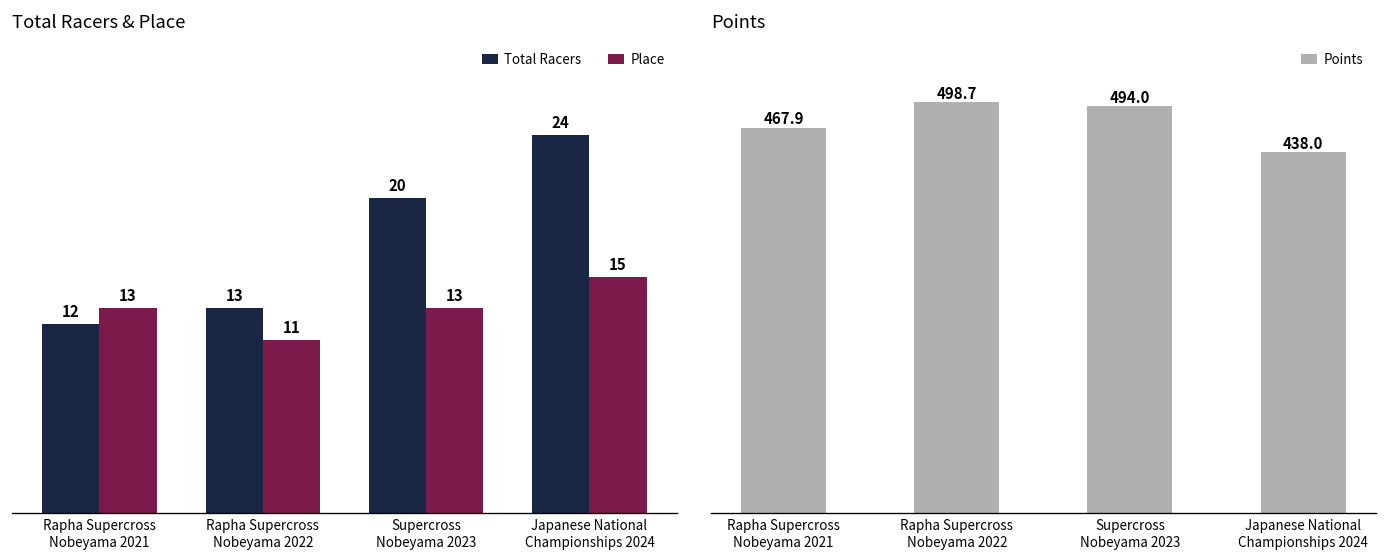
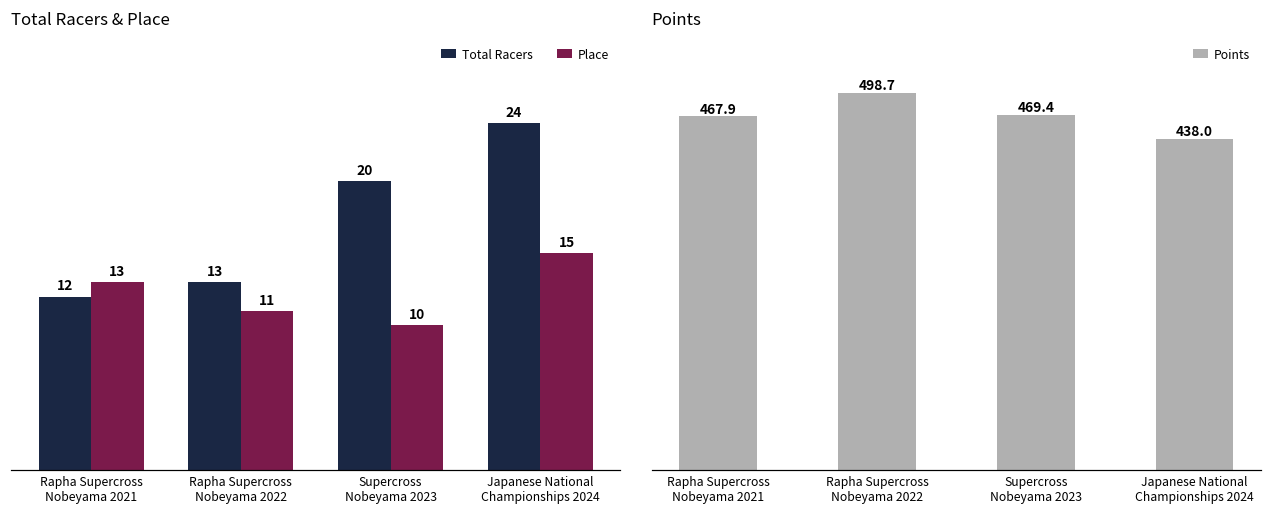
Total Racers & Place, Place, Supercross Nobeyama 2023: 13 -> 10
Points, Supercross Nobeyama 2023: 494.0 -> 469.4
